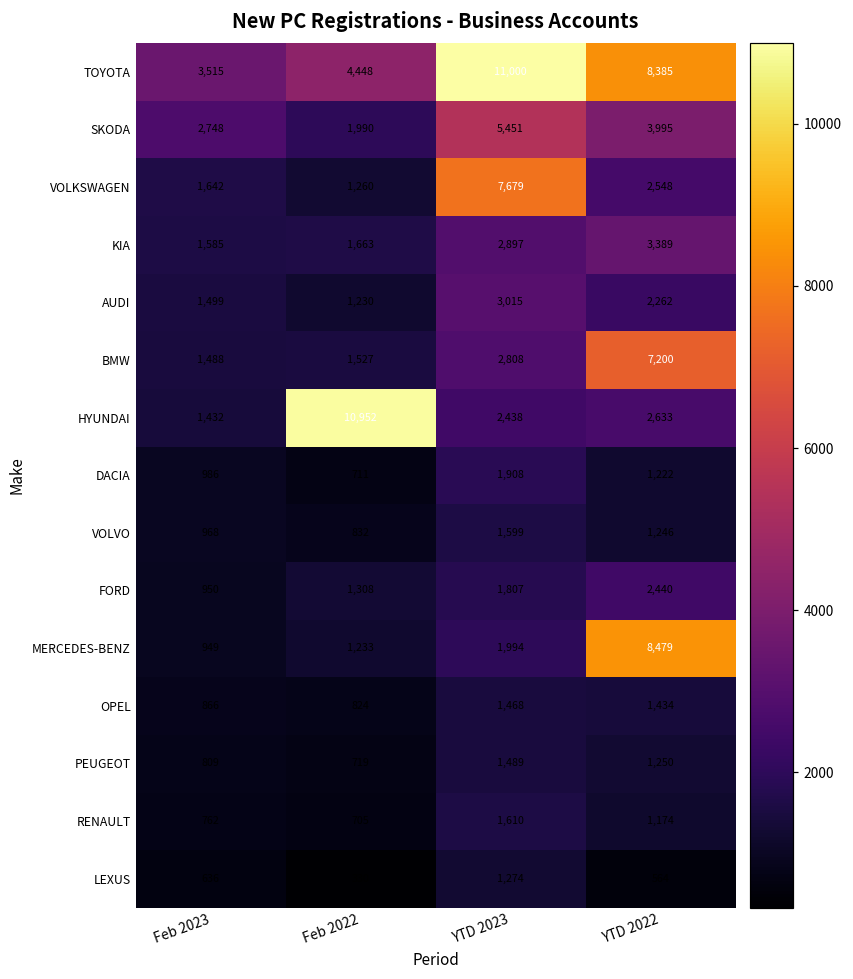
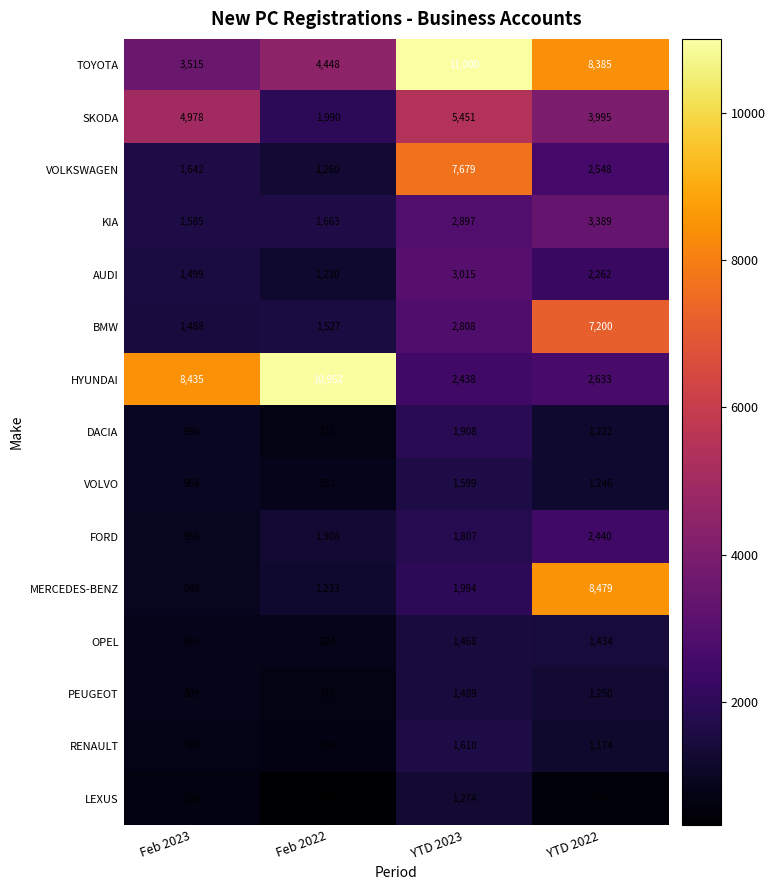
SKODA, Feb 2023: 2,748 -> 4,978
HYUNDAI, Feb 2023: 1,432 -> 8,435
